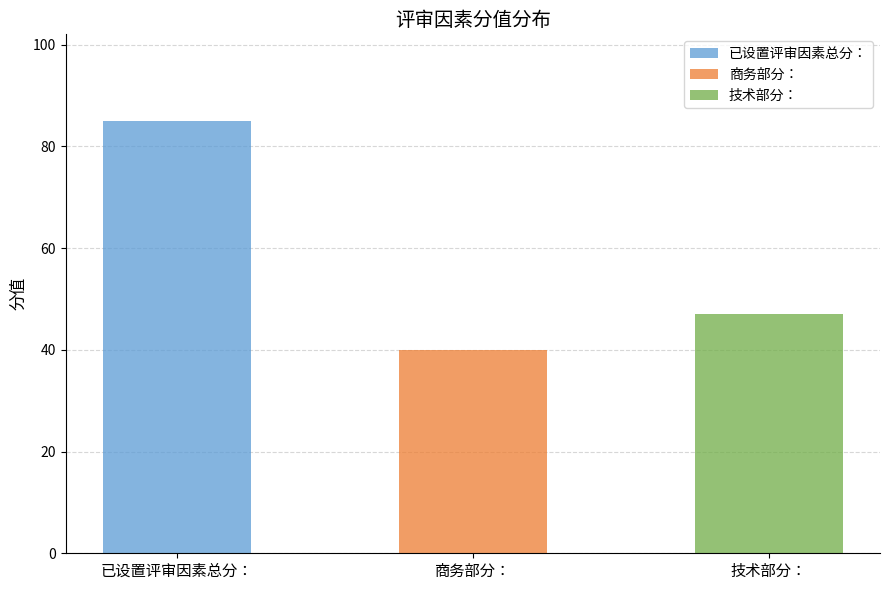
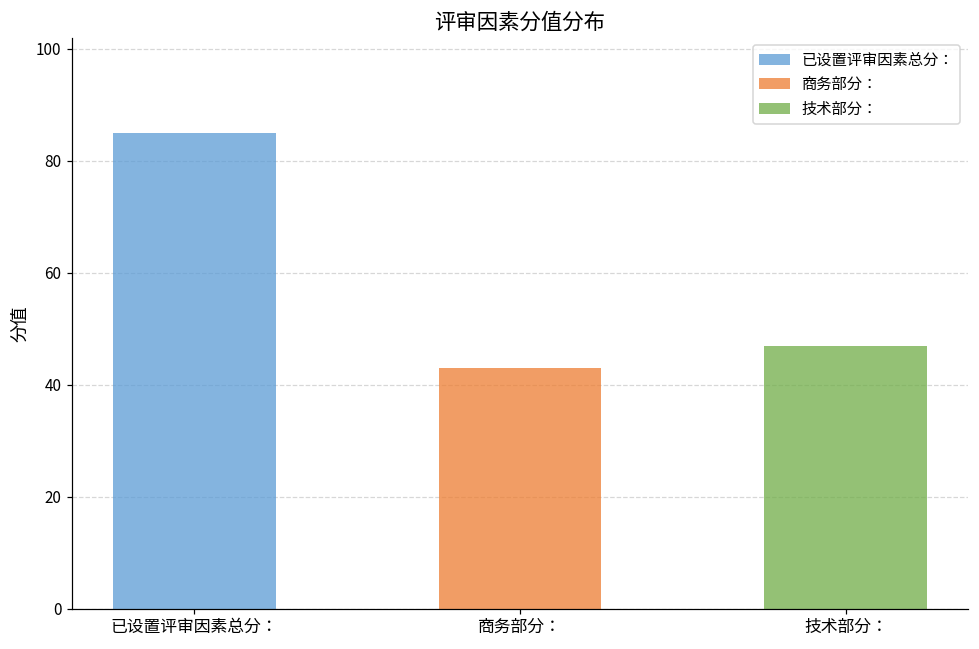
商务部分：: 40 -> 43
